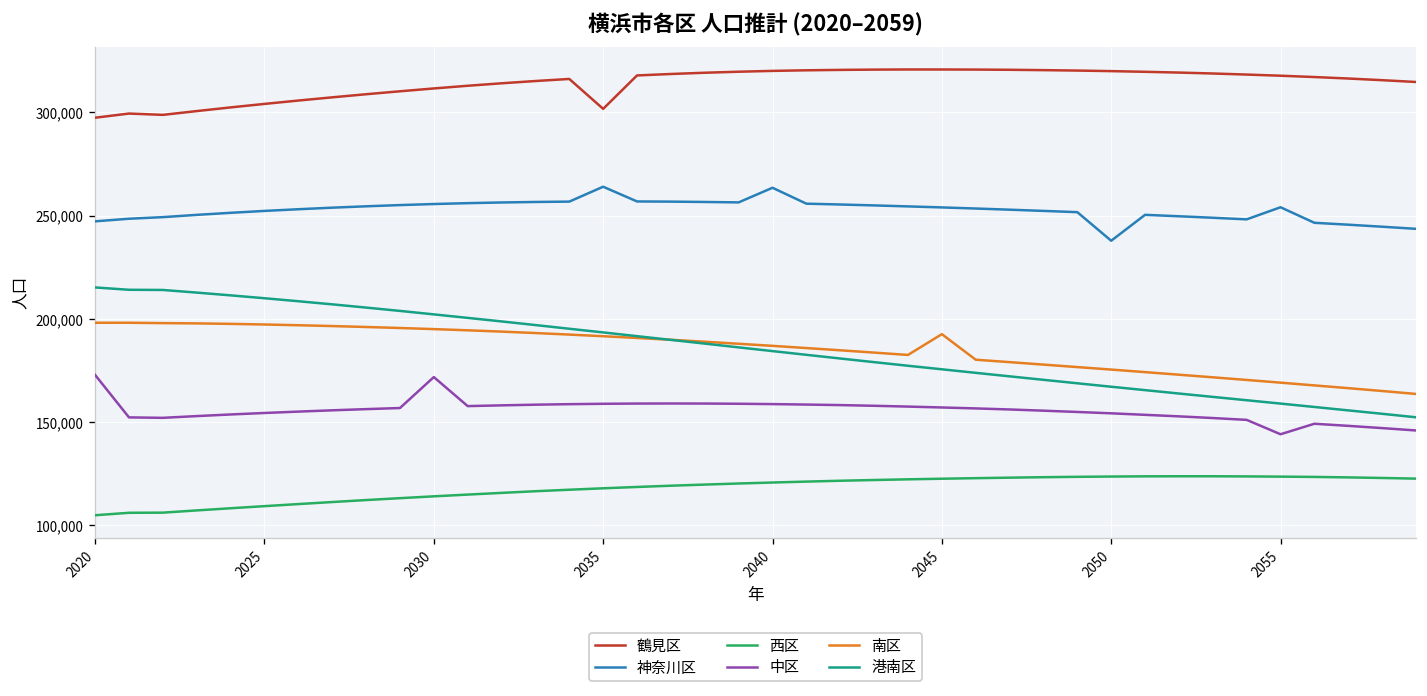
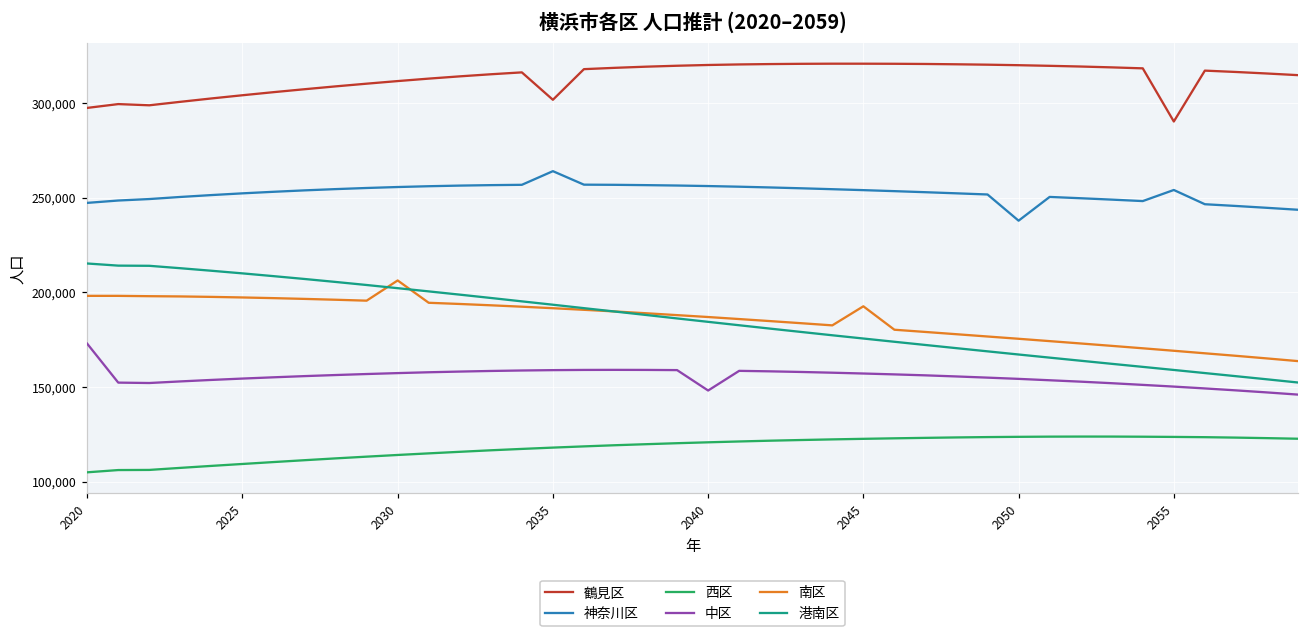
中区, 2030: 172,000 -> 157,000
南区, 2030: 195,000 -> 206,000
神奈川区, 2040: 264,000 -> 256,000
中区, 2040: 159,000 -> 148,000
鶴見区, 2055: 318,000 -> 290,000
中区, 2055: 144,000 -> 150,000
